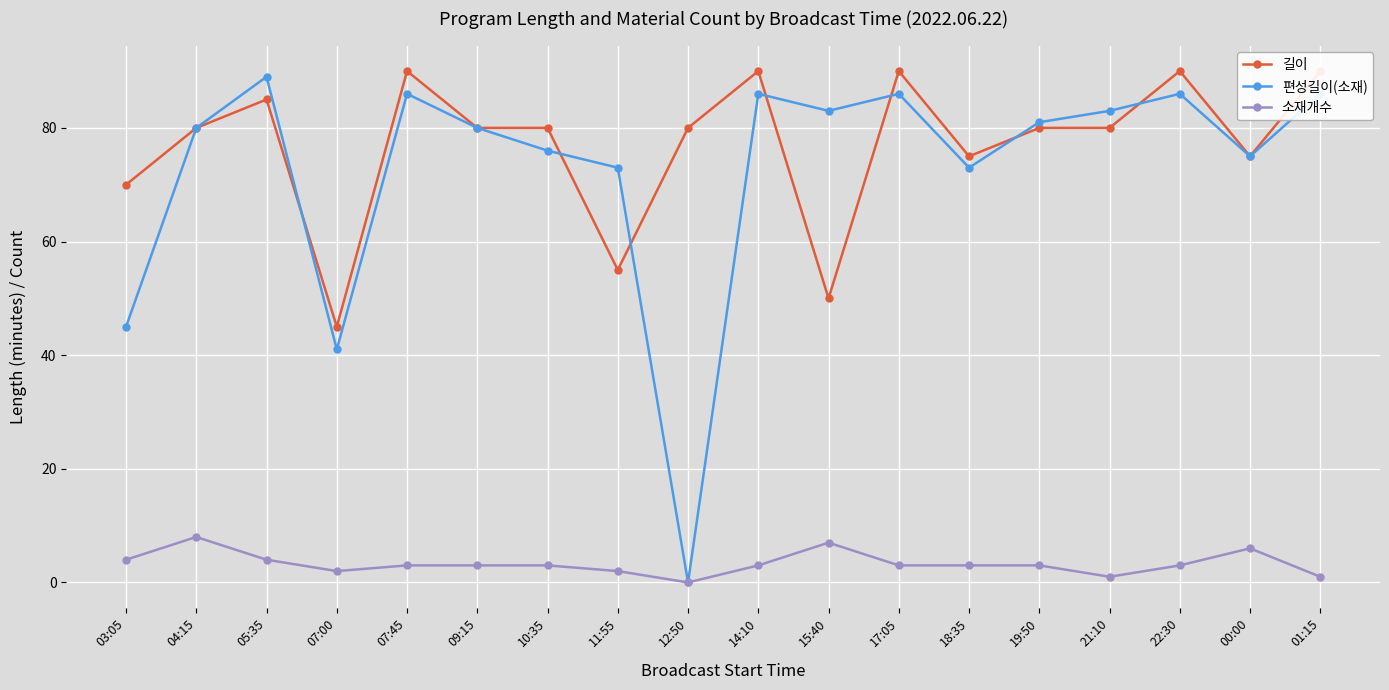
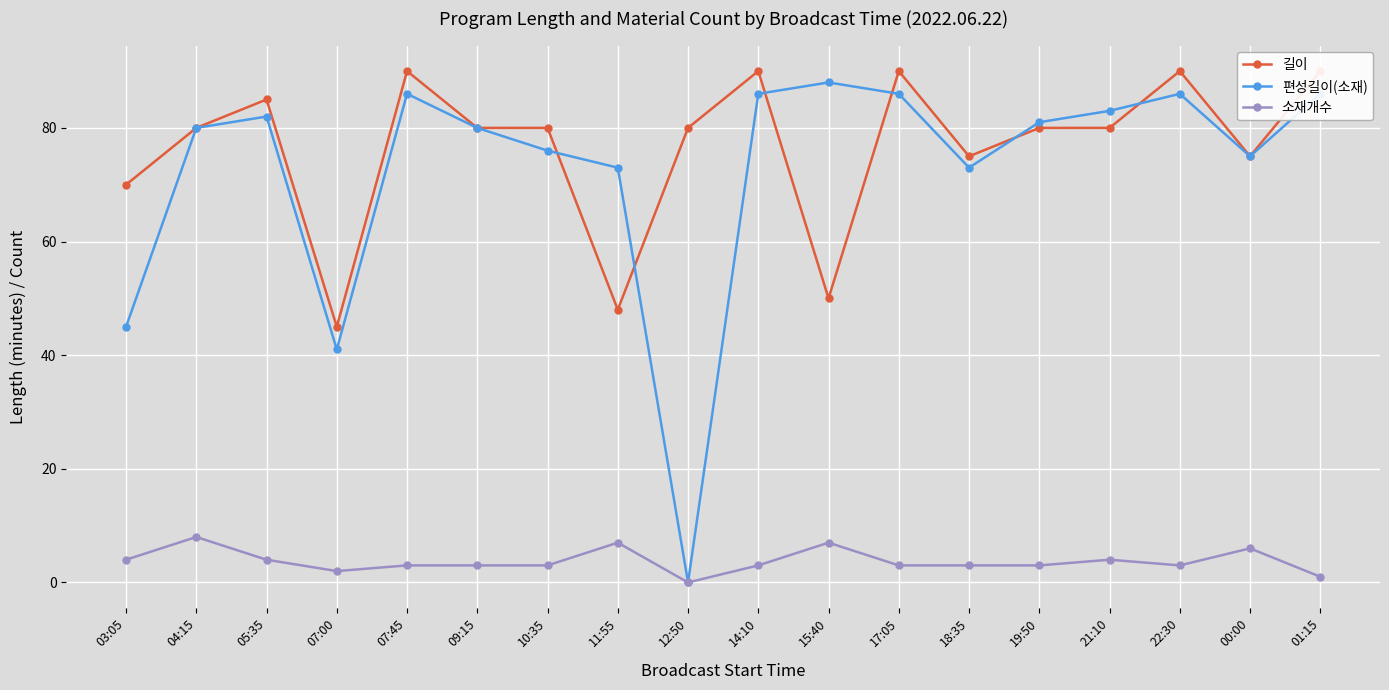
편성길이(소재), 05:35: 89 -> 82
길이, 11:55: 55 -> 48
소재개수, 11:55: 2 -> 7
편성길이(소재), 15:40: 83 -> 88
소재개수, 21:10: 1 -> 4
